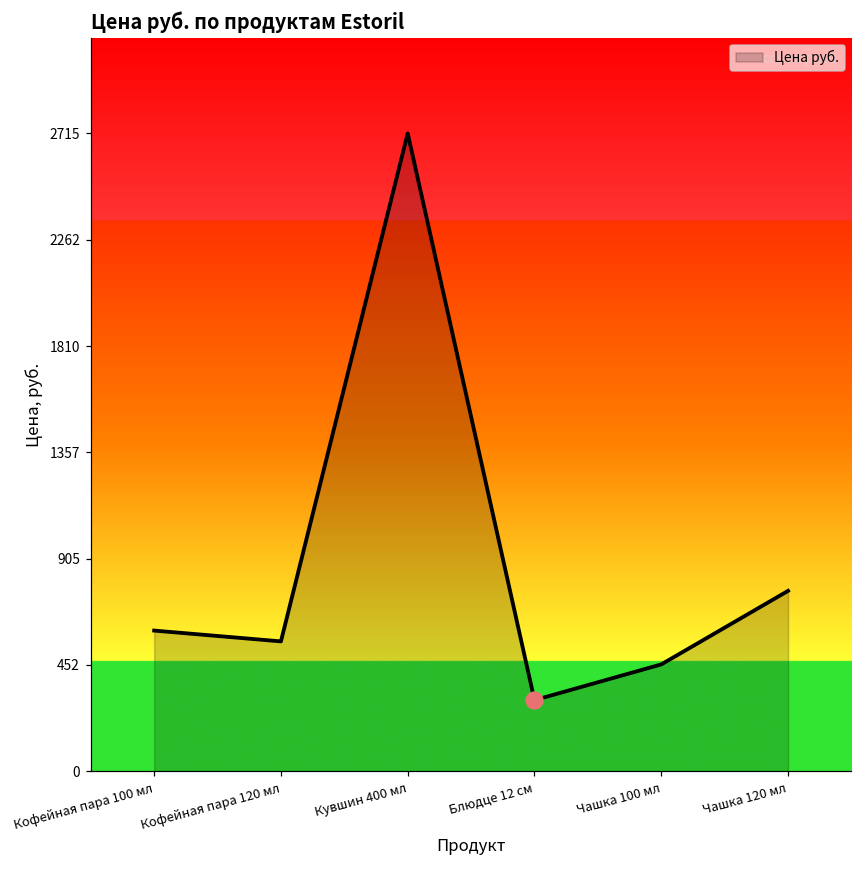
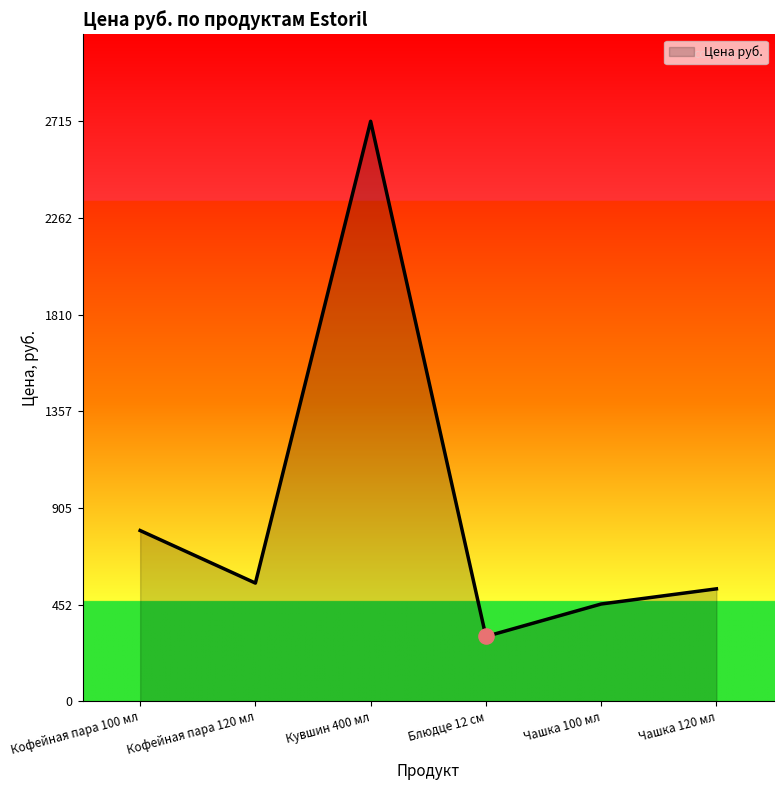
Цена руб., Кофейная пара 100 мл: 600 -> 800
Цена руб., Чашка 120 мл: 770 -> 530
